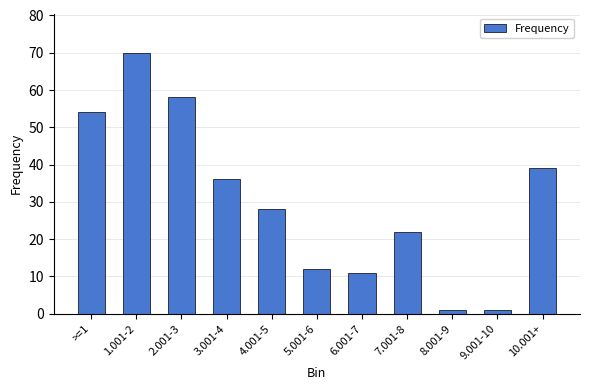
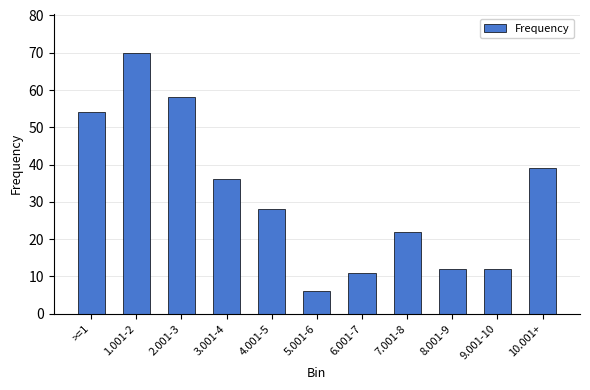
5.001-6: 12 -> 6
8.001-9: 1 -> 12
9.001-10: 1 -> 12
